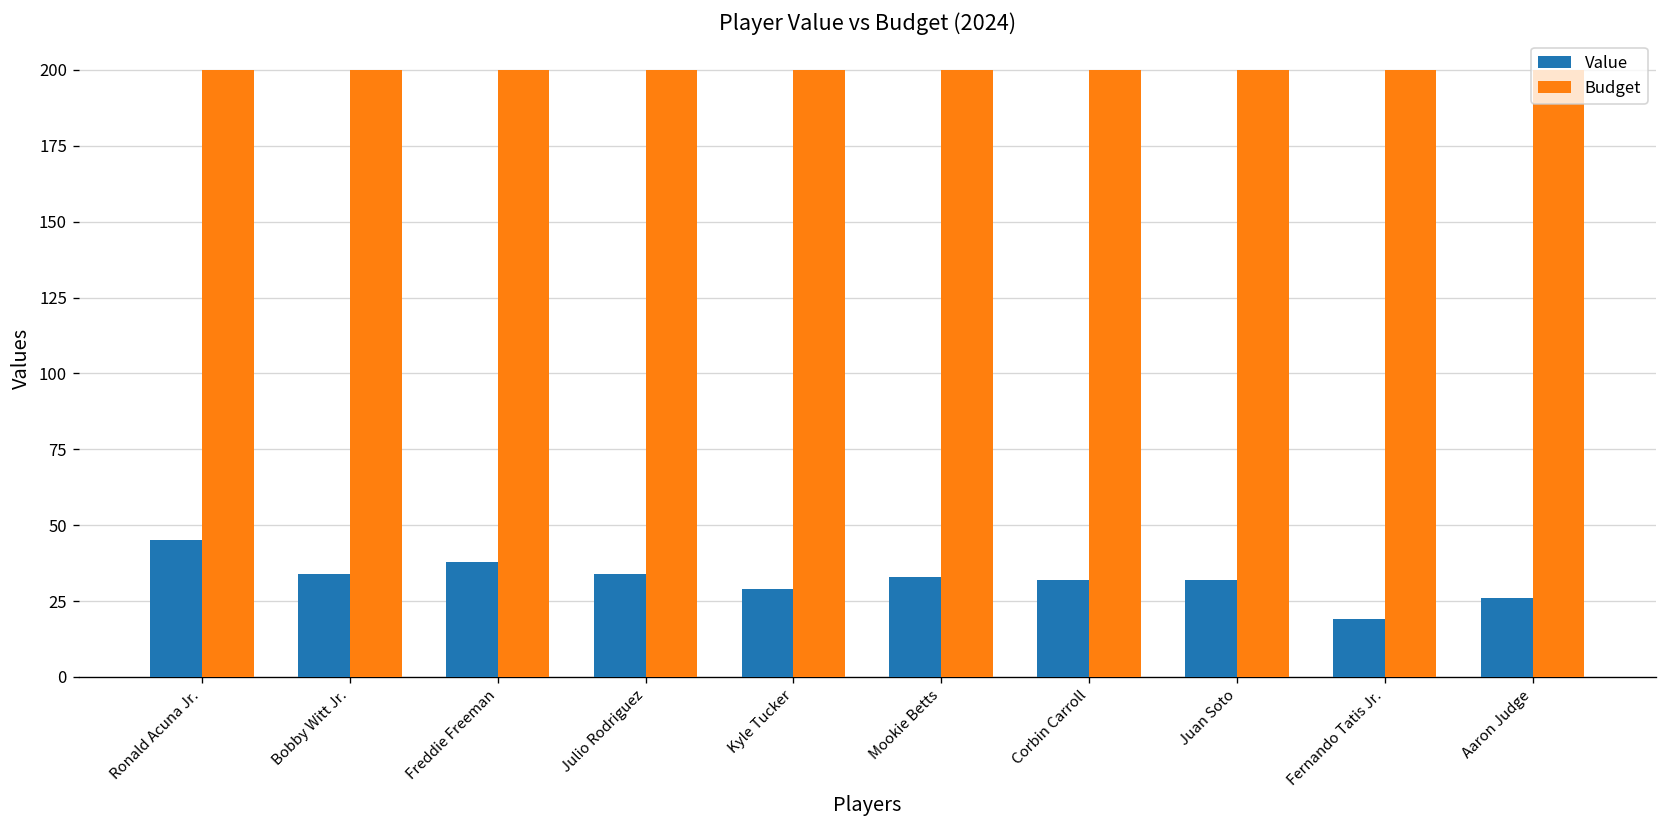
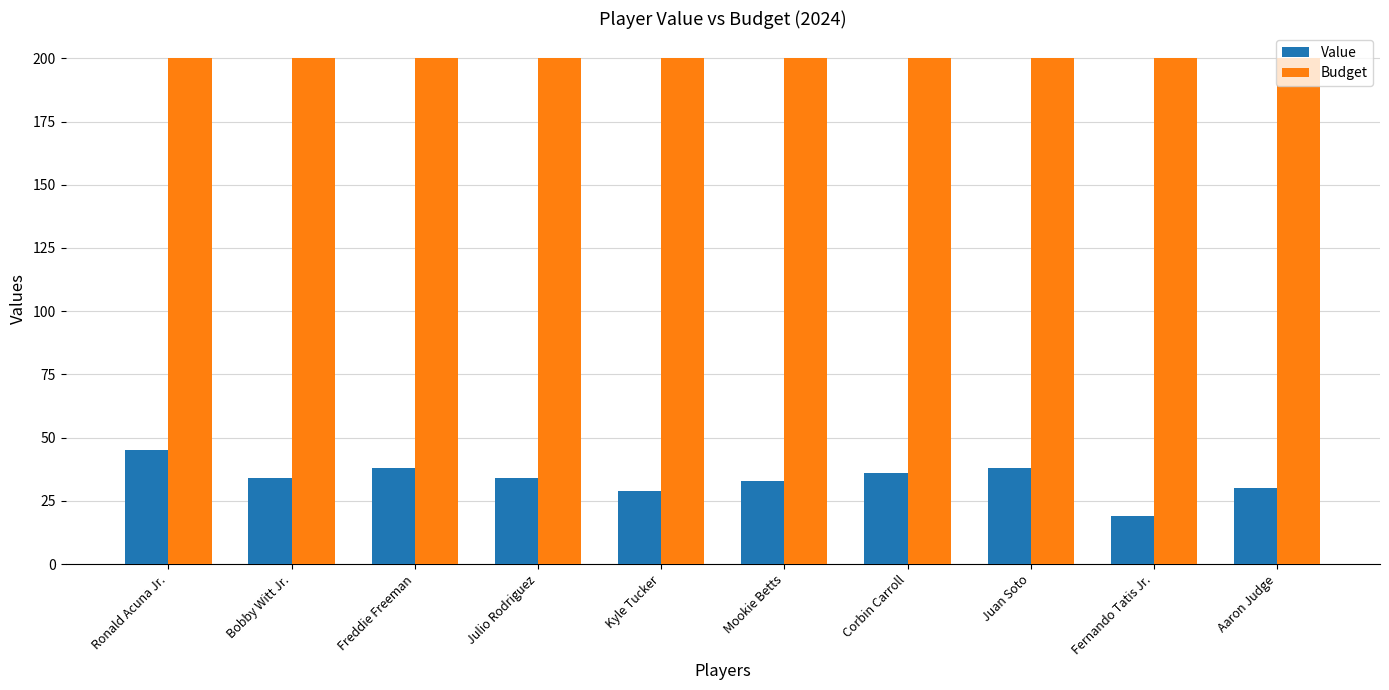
Value, Corbin Carroll: 32 -> 36
Value, Juan Soto: 32 -> 38
Value, Aaron Judge: 26 -> 30
